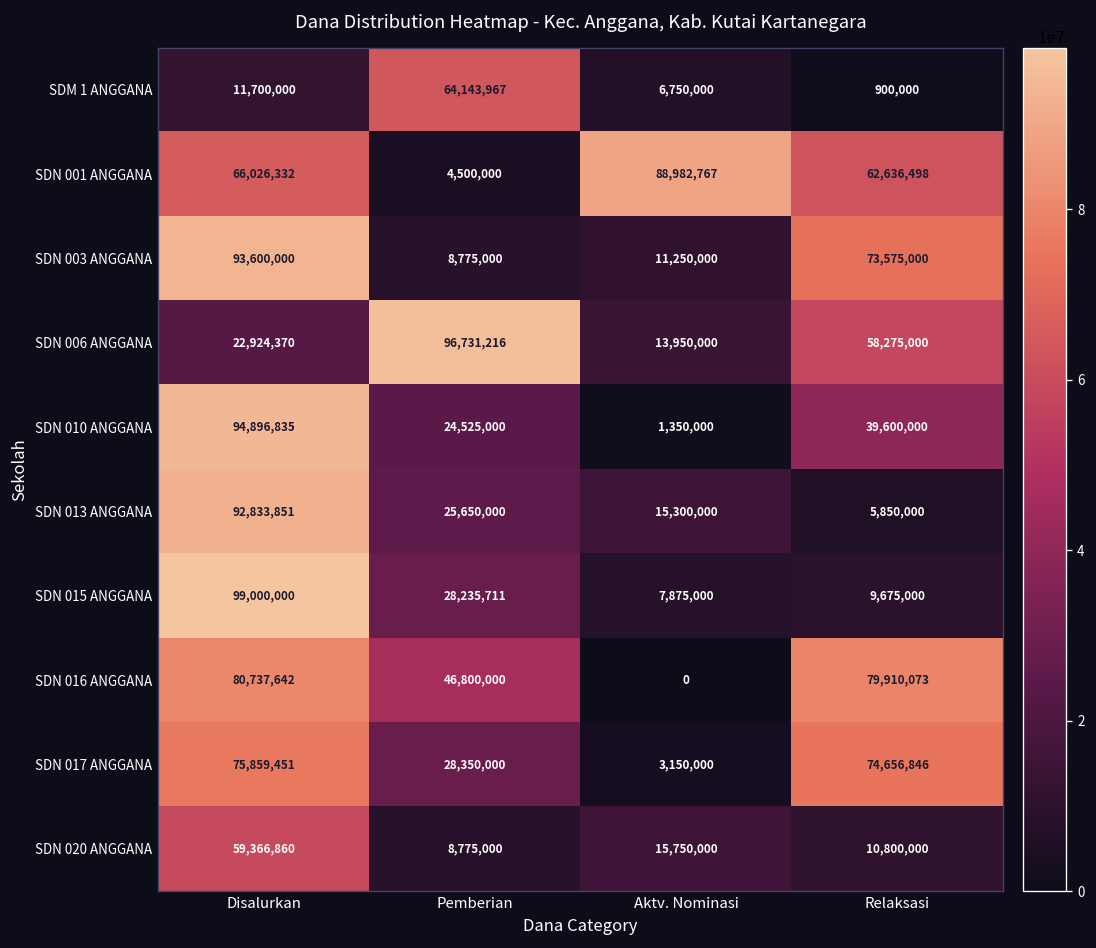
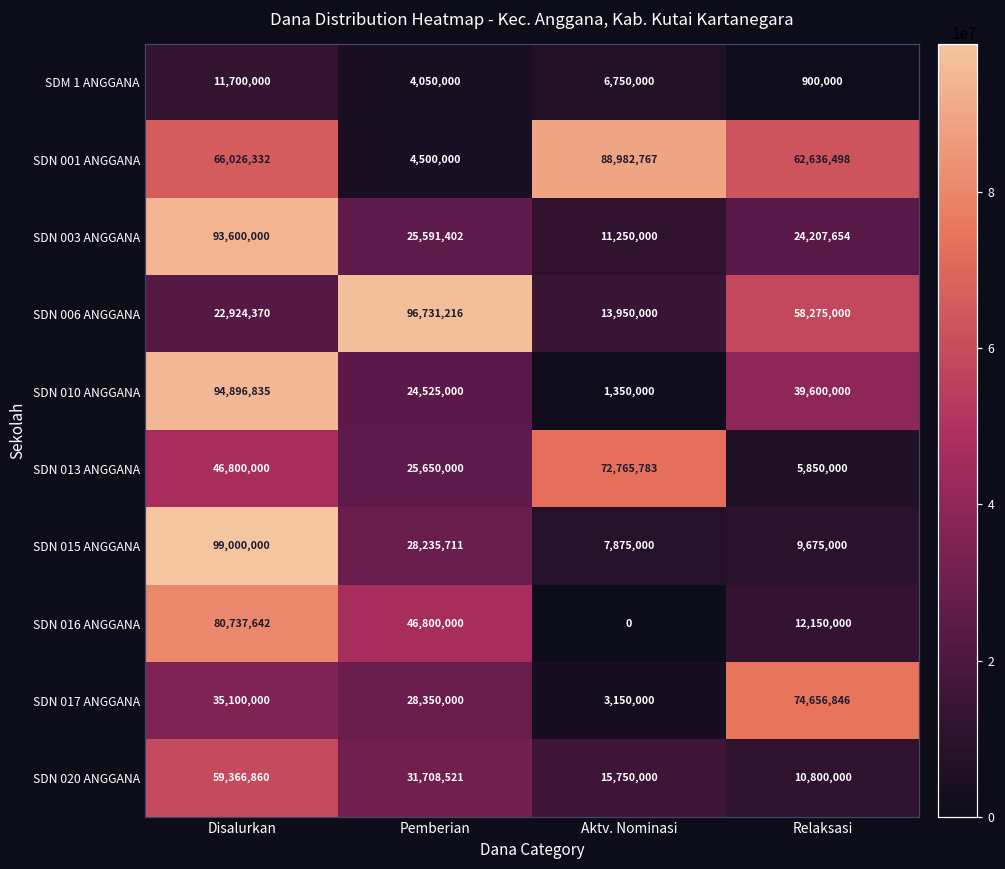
SDM 1 ANGGANA, Pemberian: 64,143,967 -> 4,050,000
SDN 003 ANGGANA, Pemberian: 8,775,000 -> 25,591,402
SDN 003 ANGGANA, Relaksasi: 73,575,000 -> 24,207,654
SDN 013 ANGGANA, Disalurkan: 92,833,851 -> 46,800,000
SDN 013 ANGGANA, Aktv. Nominasi: 15,300,000 -> 72,765,783
SDN 016 ANGGANA, Relaksasi: 79,910,073 -> 12,150,000
SDN 017 ANGGANA, Disalurkan: 75,859,451 -> 35,100,000
SDN 020 ANGGANA, Pemberian: 8,775,000 -> 31,708,521
